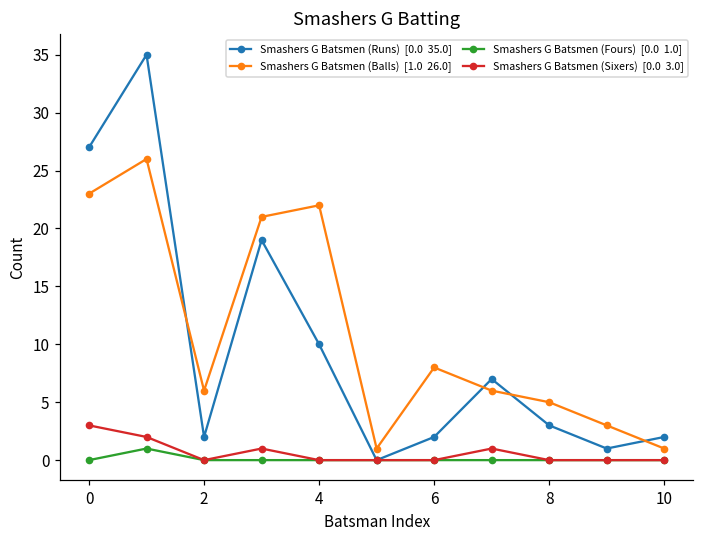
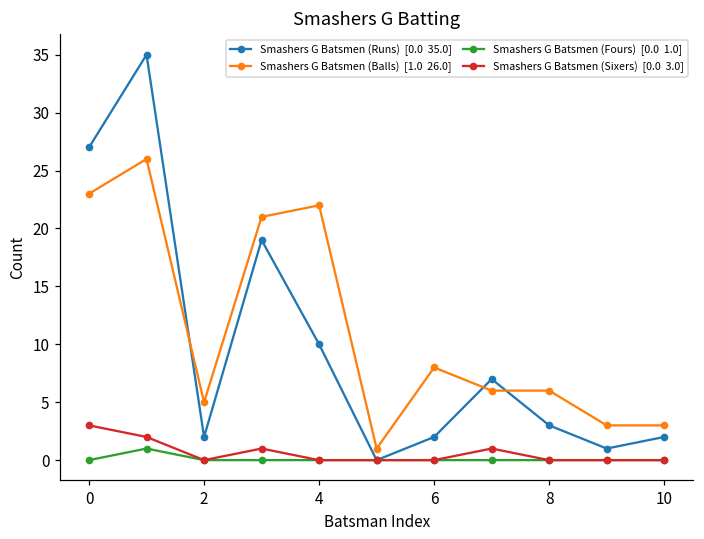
Smashers G Batsmen (Balls) [1.0 26.0], 2: 6 -> 5
Smashers G Batsmen (Balls) [1.0 26.0], 8: 5 -> 6
Smashers G Batsmen (Balls) [1.0 26.0], 10: 1 -> 3
